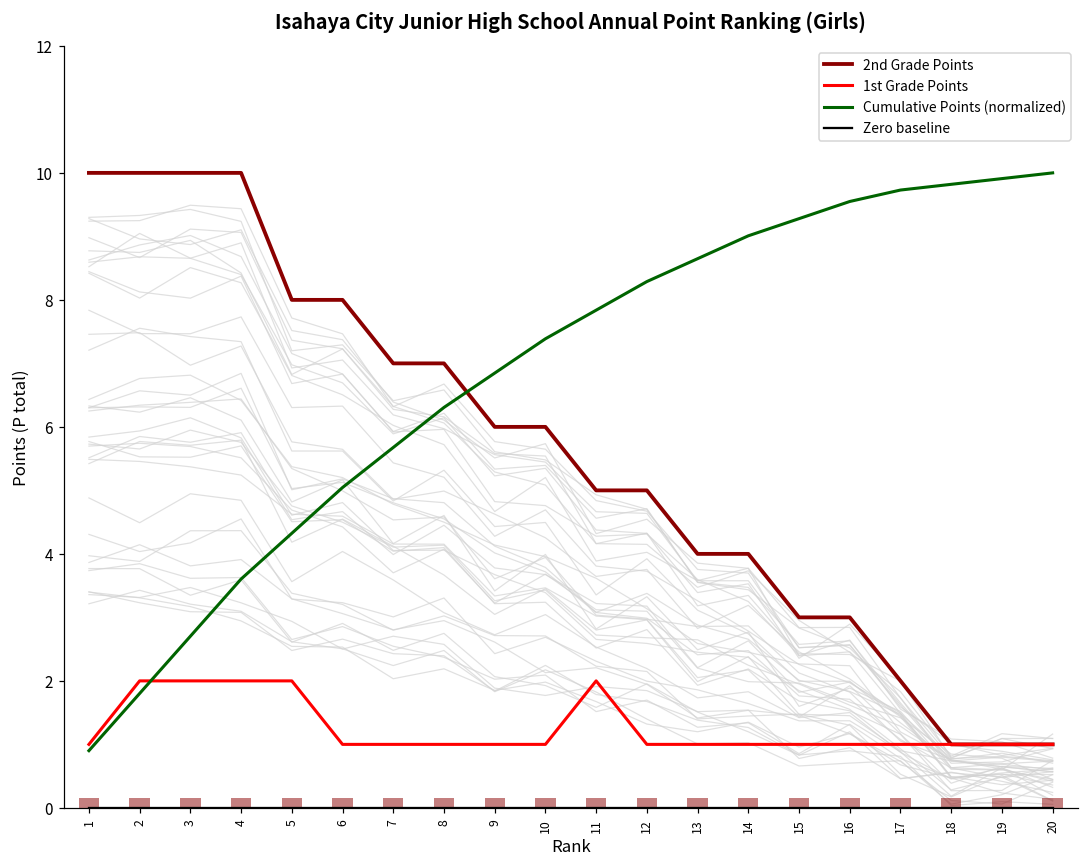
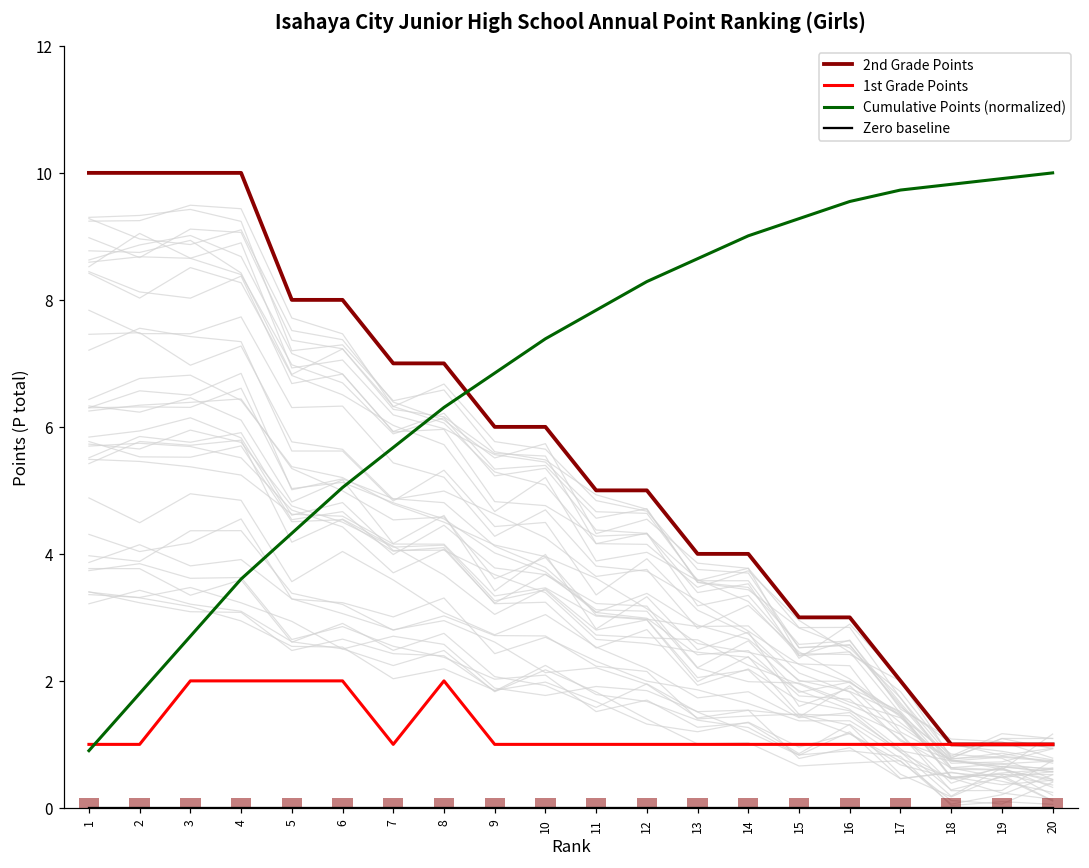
1st Grade Points, 2: 2 -> 1
1st Grade Points, 6: 1 -> 2
1st Grade Points, 8: 1 -> 2
1st Grade Points, 11: 2 -> 1
